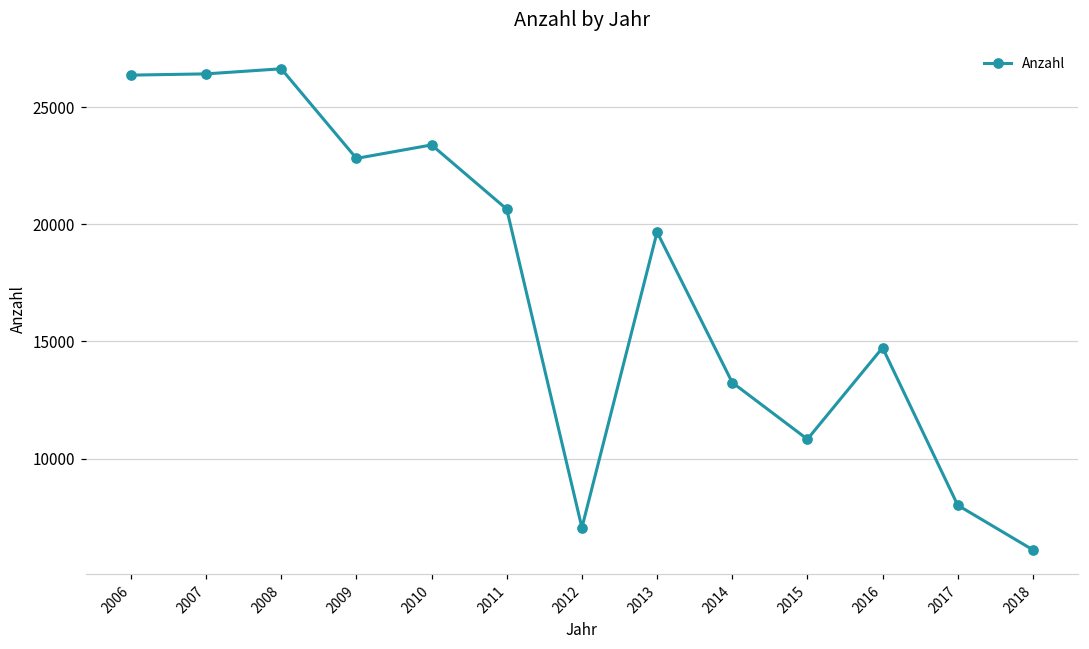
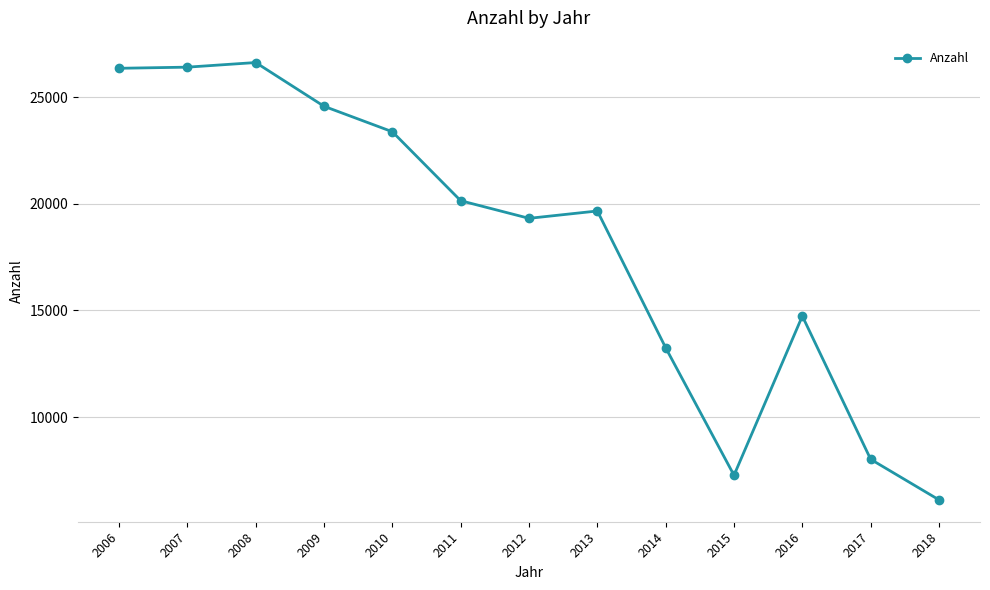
2009: 22800 -> 24600
2011: 20600 -> 20100
2012: 7100 -> 19300
2015: 10800 -> 7300
